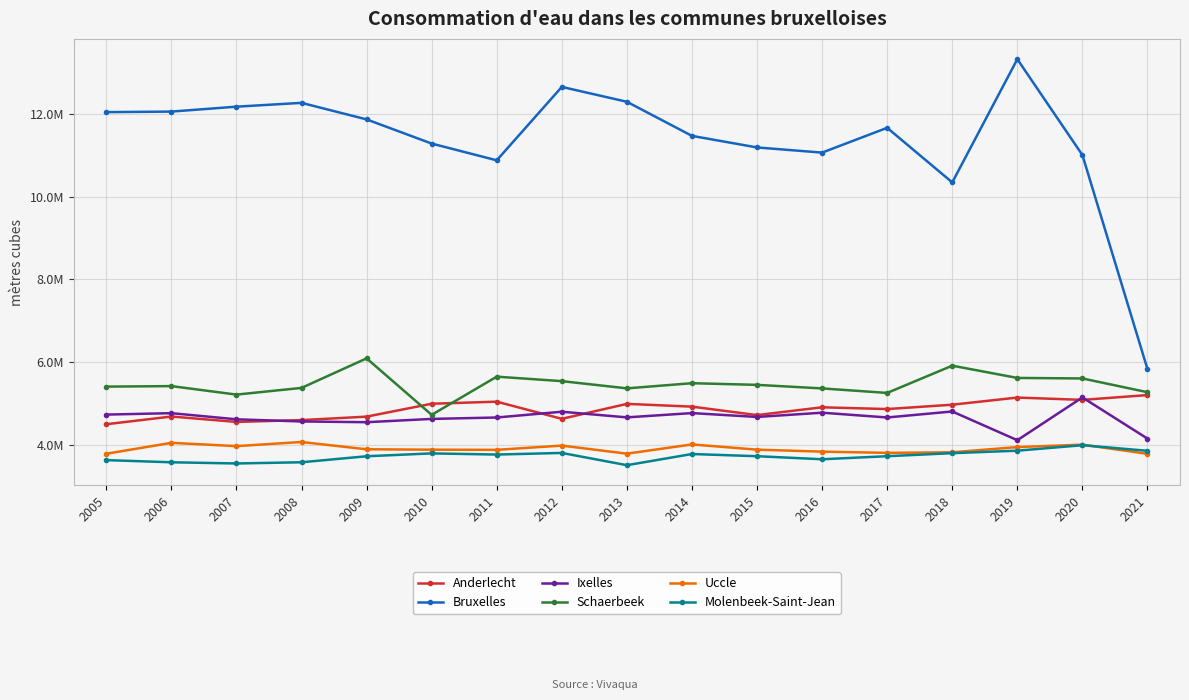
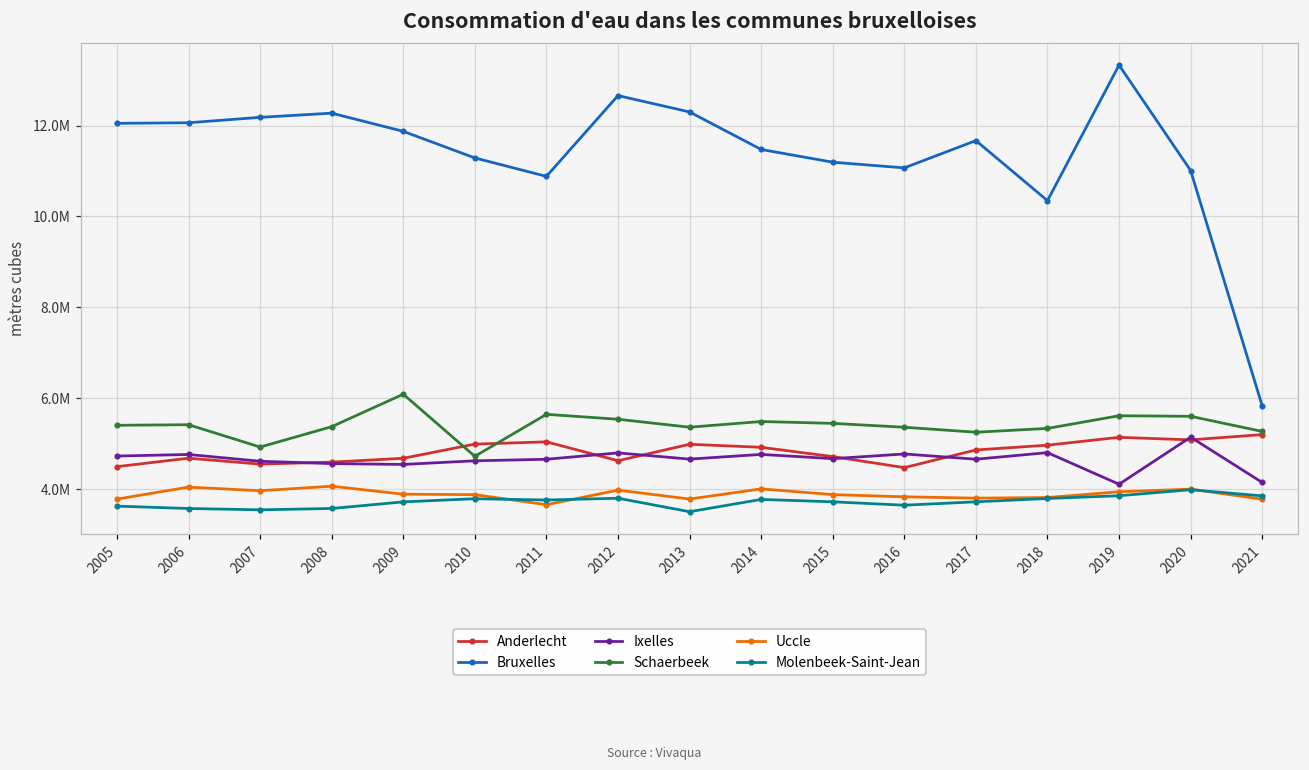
Schaerbeek, 2007: 5200000 -> 4900000
Uccle, 2011: 3900000 -> 3700000
Anderlecht, 2016: 4900000 -> 4500000
Schaerbeek, 2018: 5900000 -> 5300000
